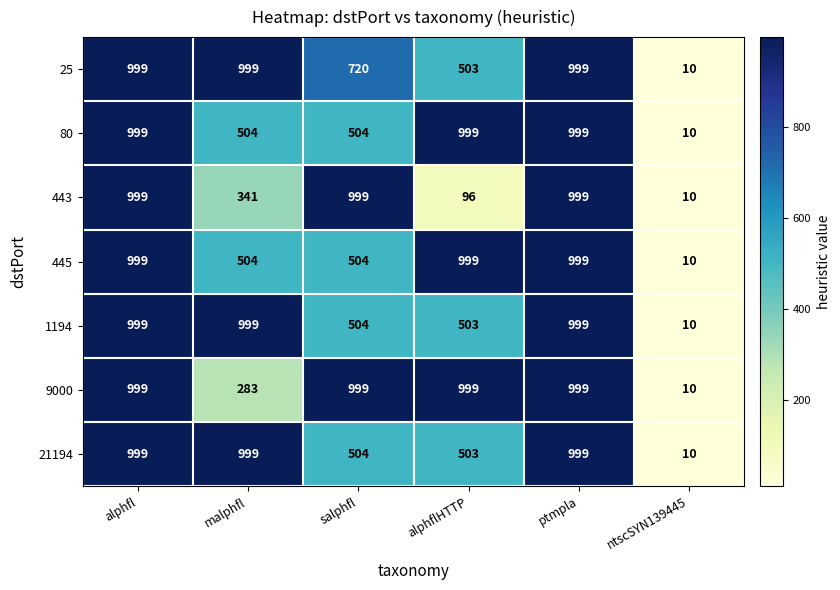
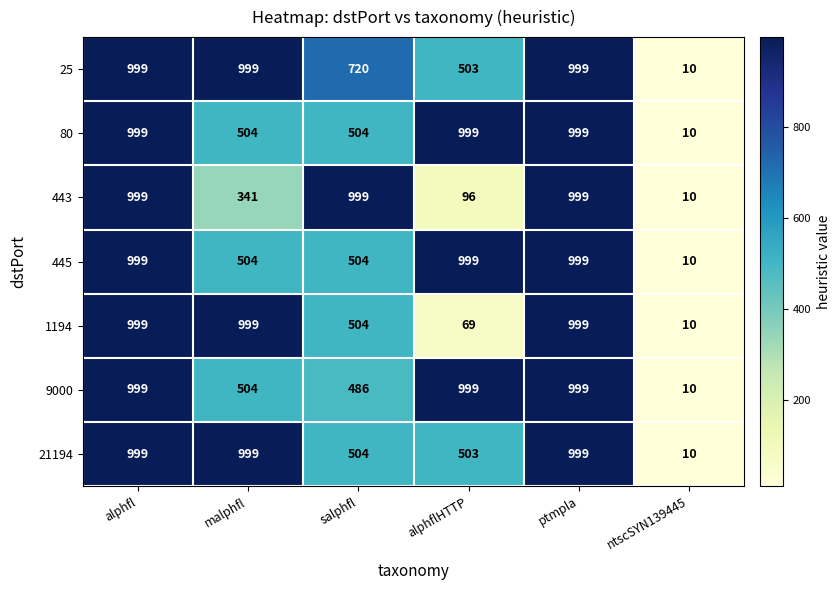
1194, alphflHTTP: 503 -> 69
9000, malphfl: 283 -> 504
9000, salphfl: 999 -> 486
